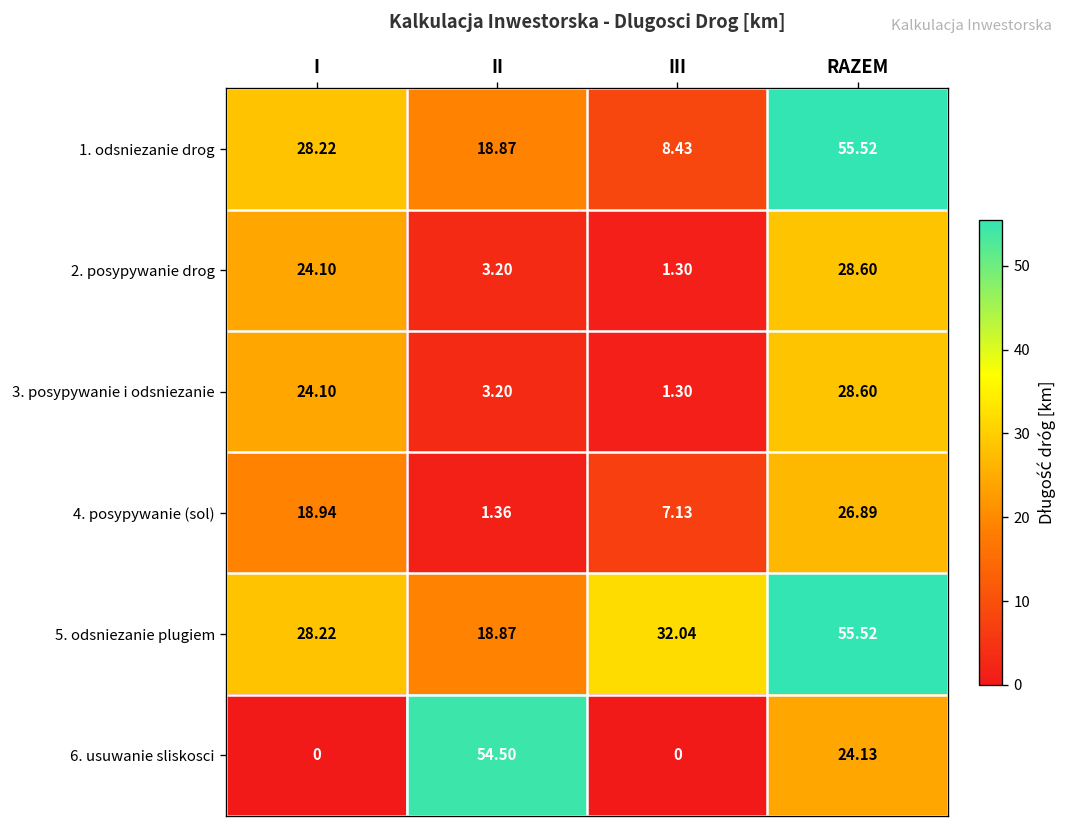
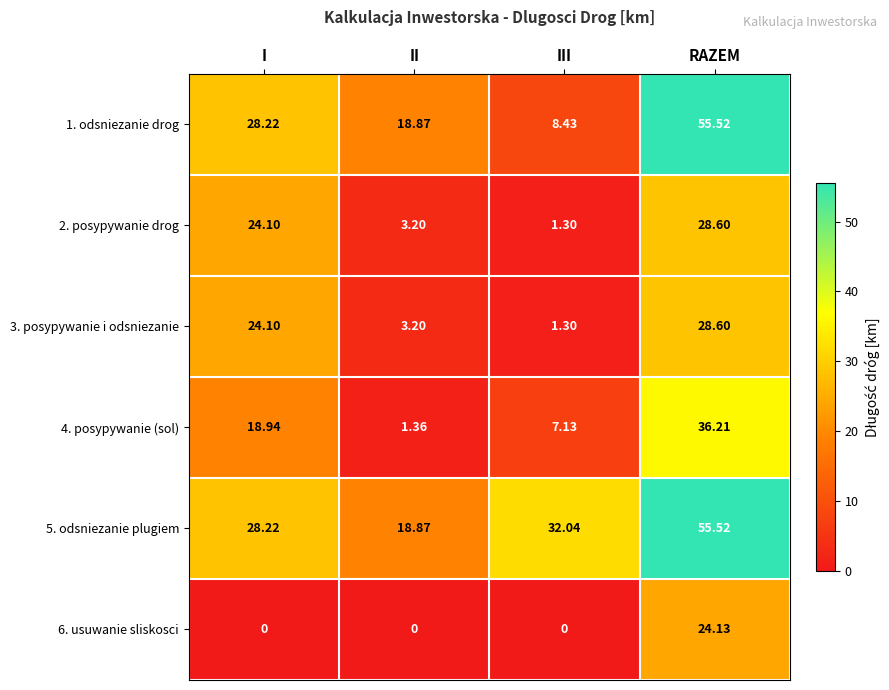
4. posypywanie (sol), RAZEM: 26.89 -> 36.21
6. usuwanie sliskosci, II: 54.50 -> 0
